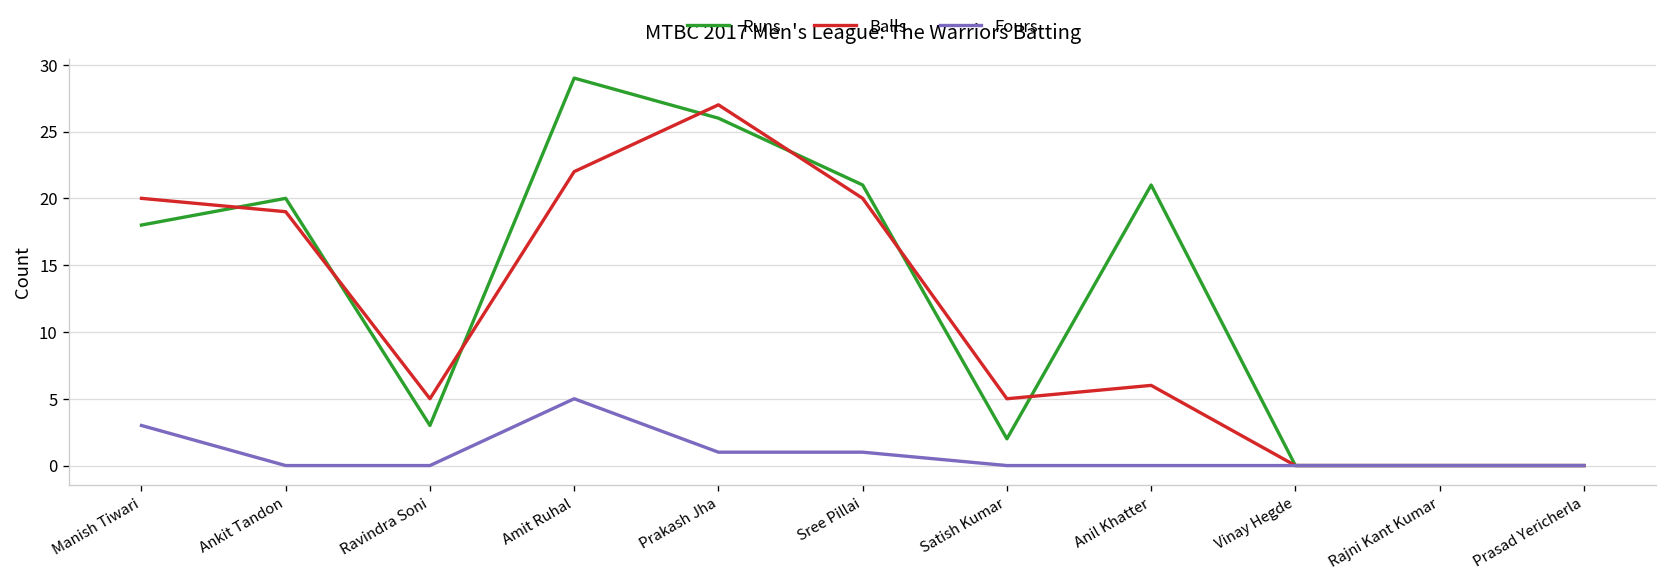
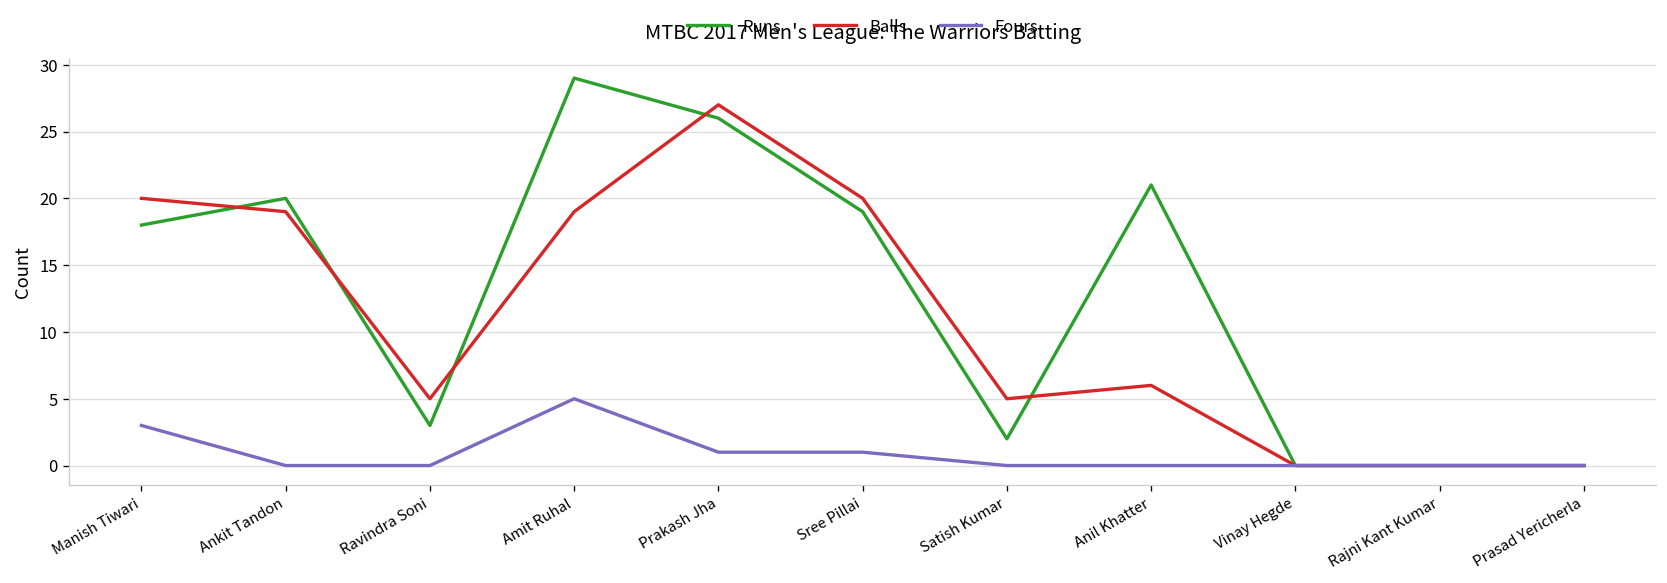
Balls, Amit Ruhal: 22 -> 19
Runs, Sree Pillai: 21 -> 19
